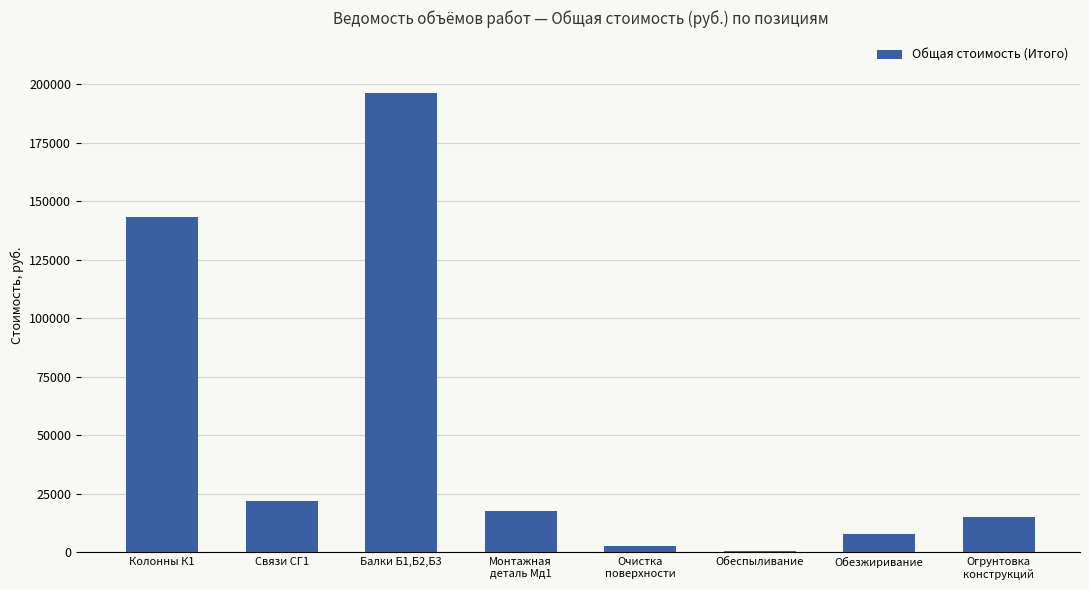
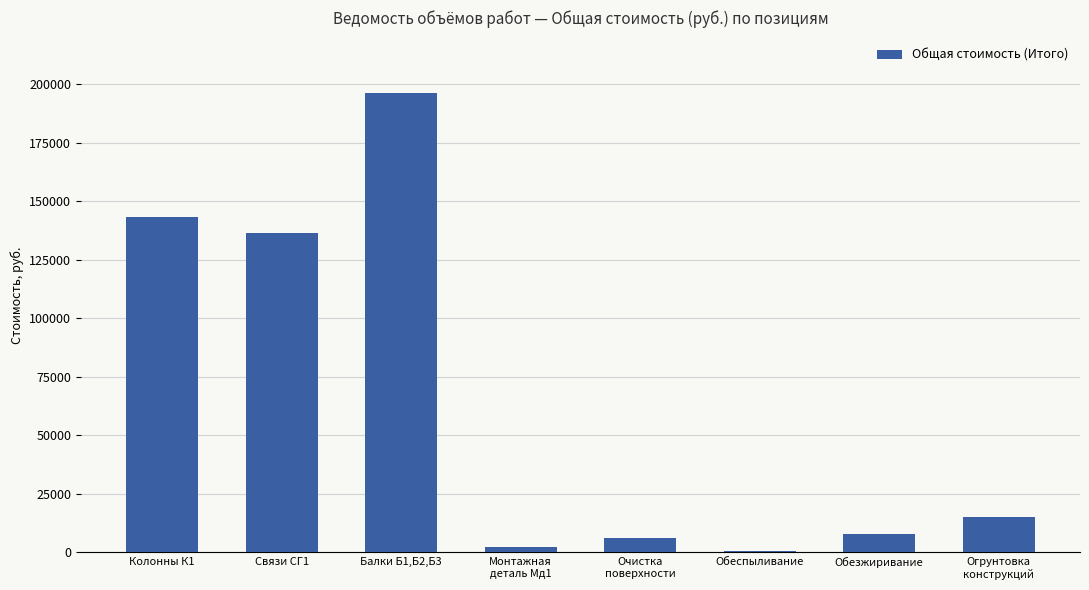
Связи СГ1: 22000 -> 137000
Монтажная деталь Мд1: 18000 -> 2000
Очистка поверхности: 3000 -> 6000
